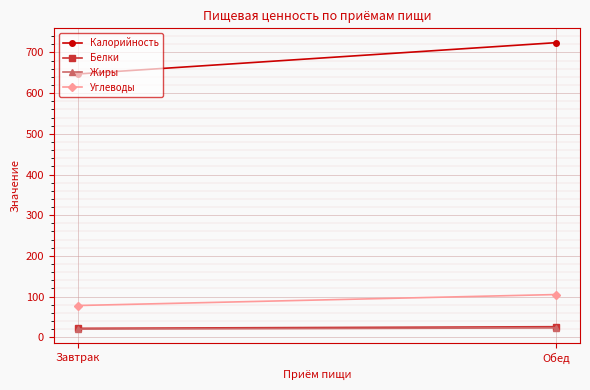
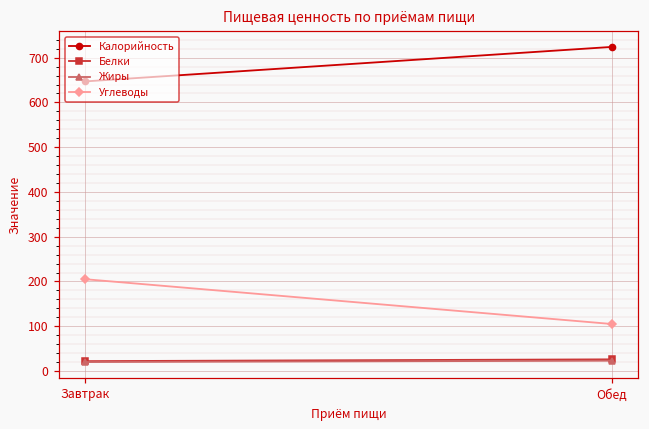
Углеводы, Завтрак: 80 -> 210
